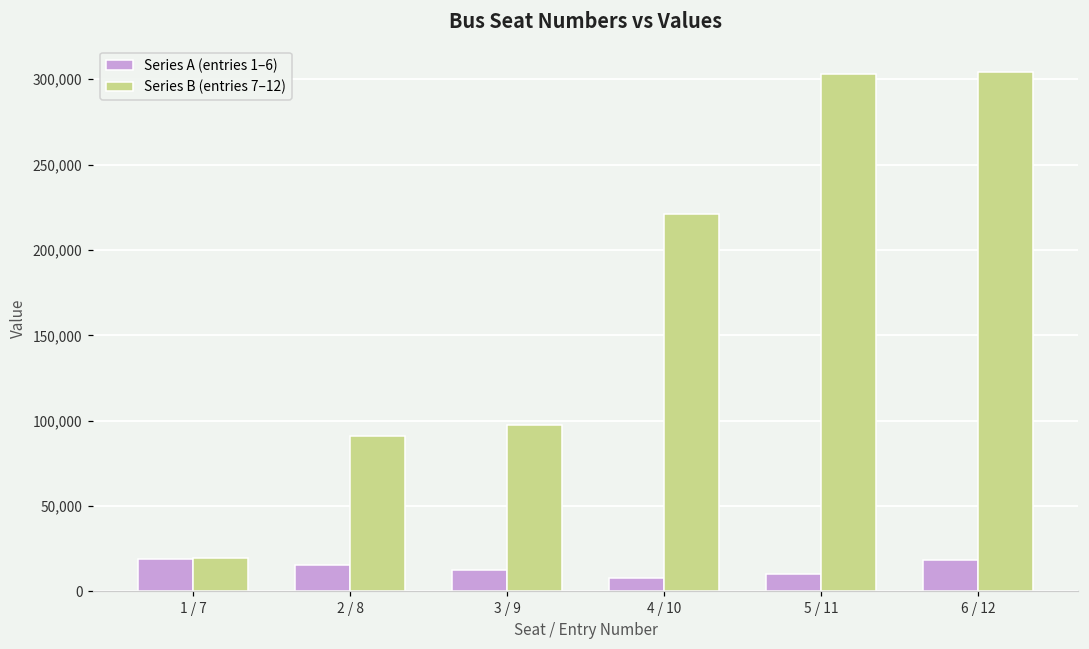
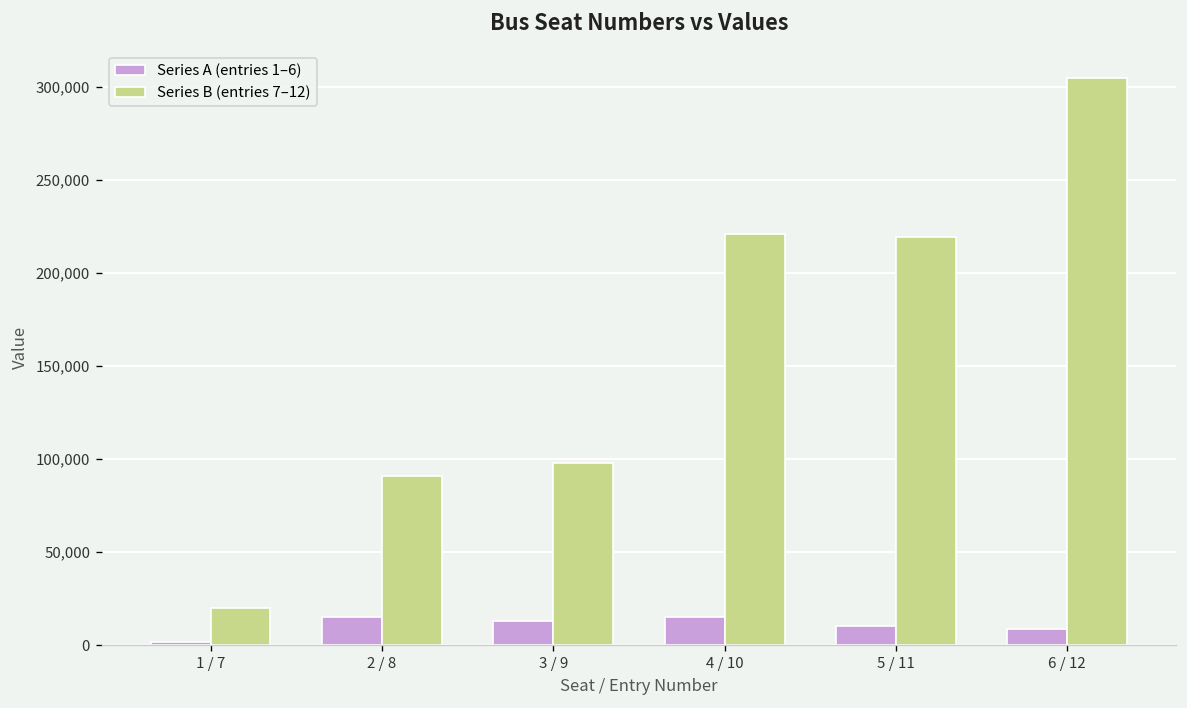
Series A (entries 1–6), 1 / 7: 19,000 -> 2,000
Series A (entries 1–6), 4 / 10: 8,000 -> 15,000
Series B (entries 7–12), 5 / 11: 303,000 -> 219,000
Series A (entries 1–6), 6 / 12: 18,000 -> 9,000
